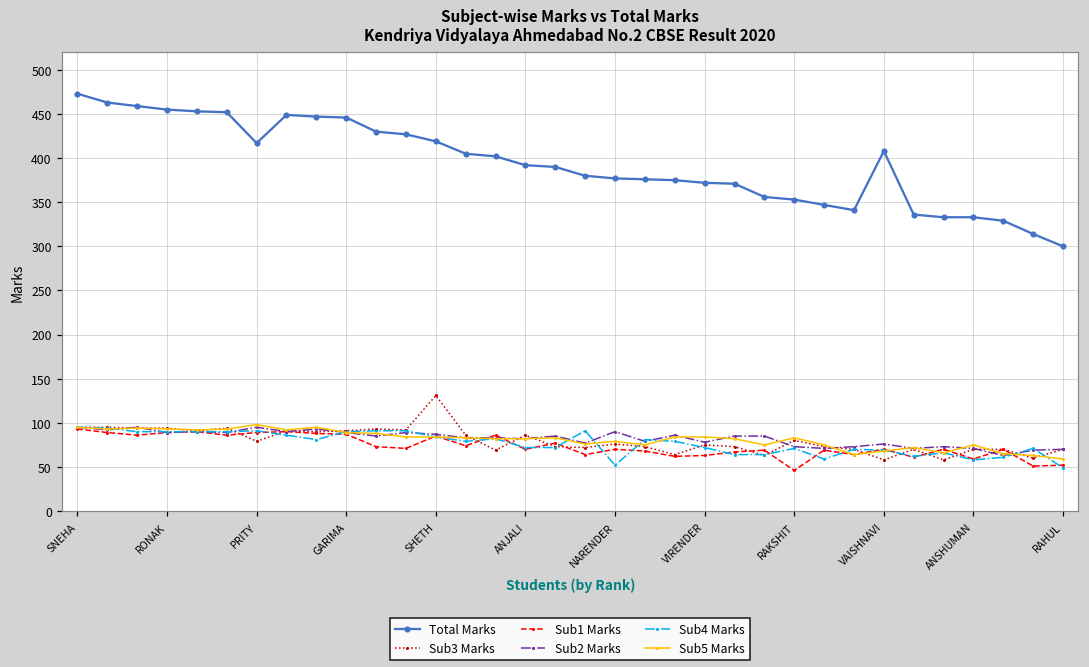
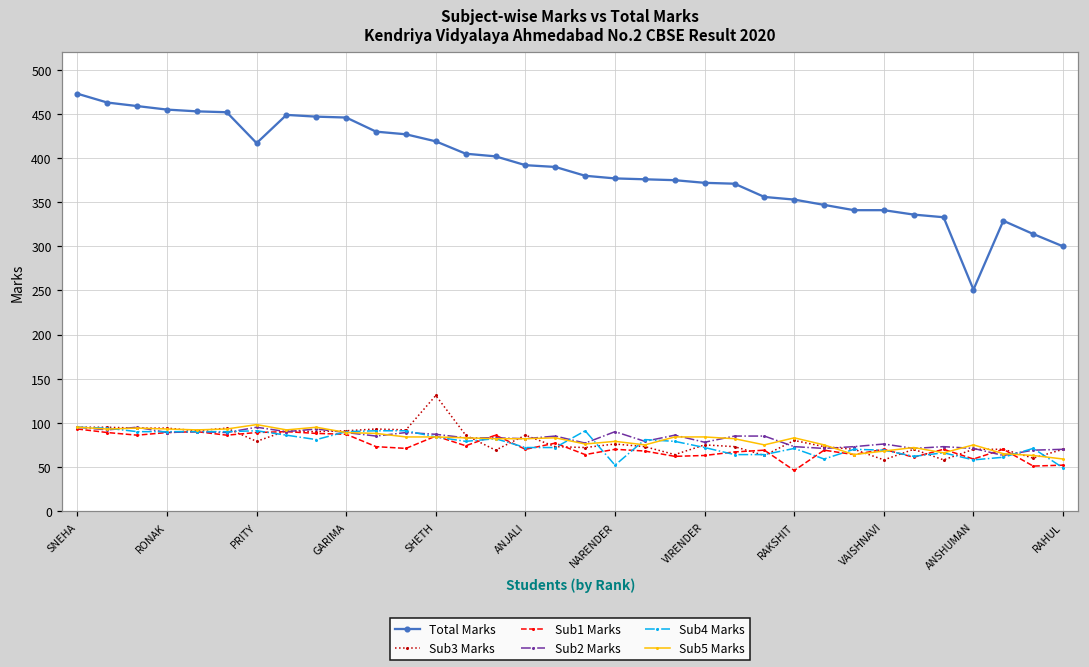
Total Marks, VAISHNAVI: 410 -> 340
Total Marks, ANSHUMAN: 330 -> 250
